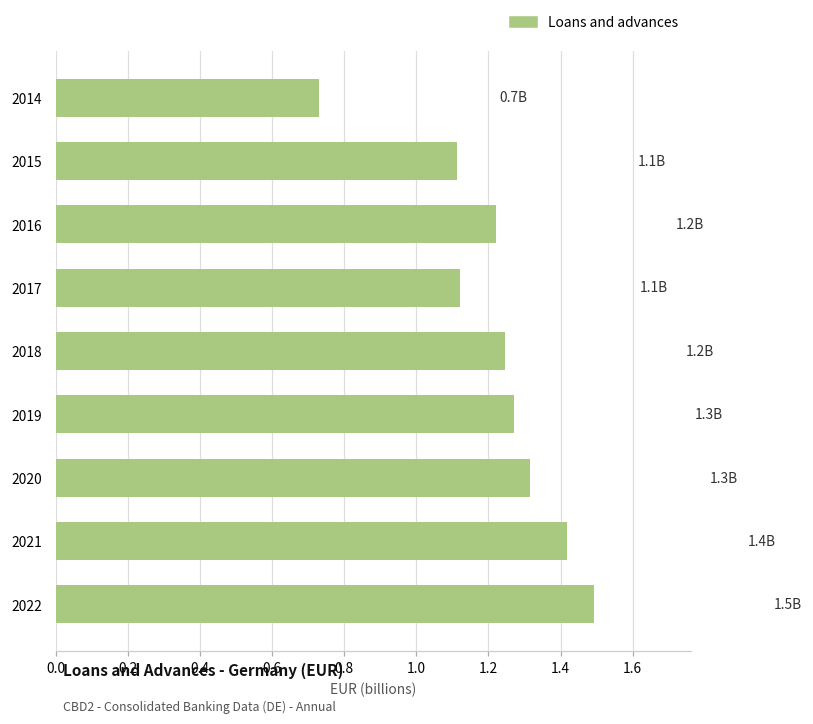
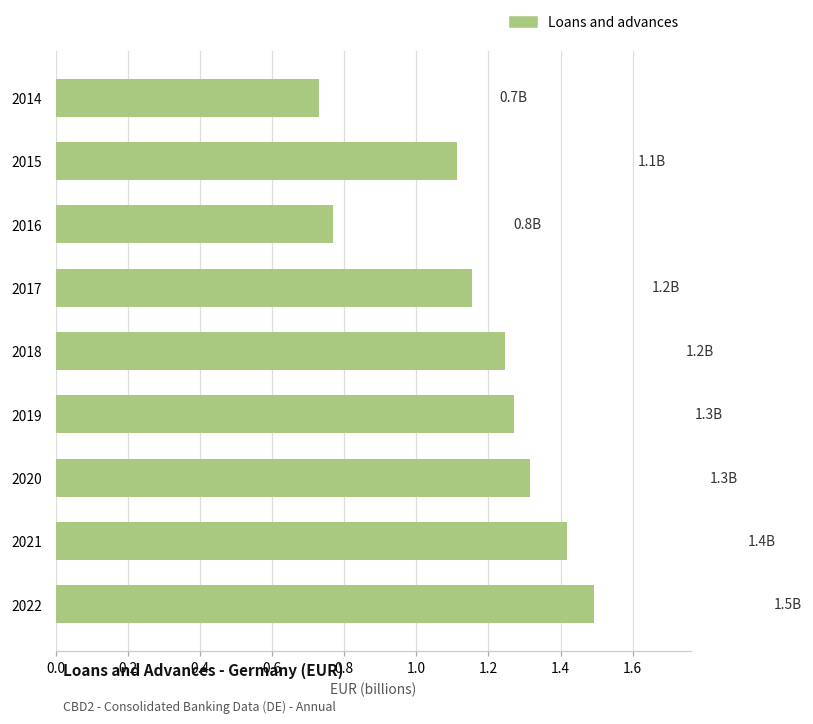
2016: 1.2B -> 0.8B
2017: 1.1B -> 1.2B
